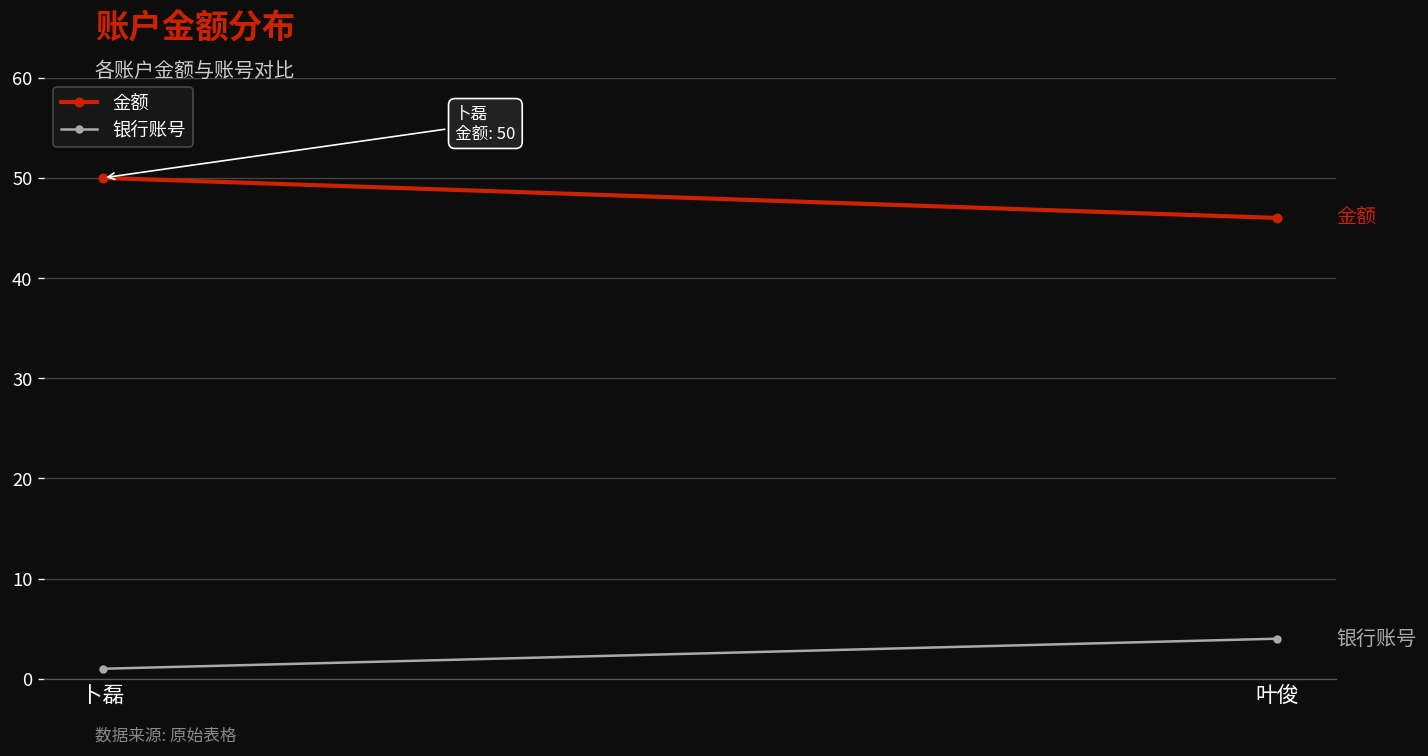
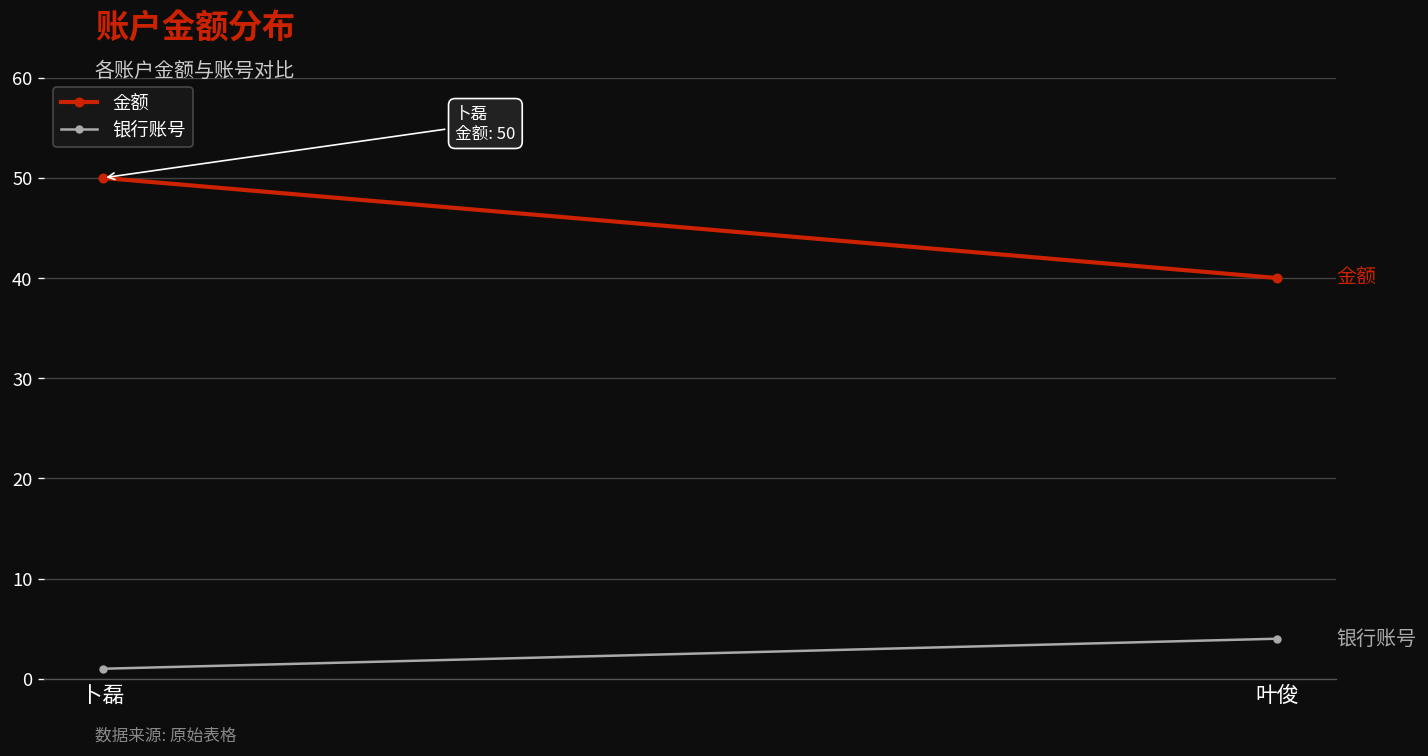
金额, 叶俊: 46 -> 40
